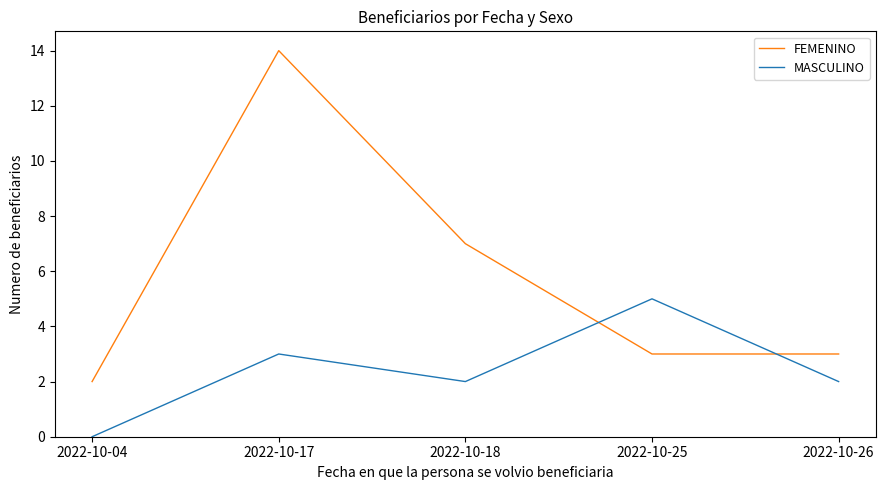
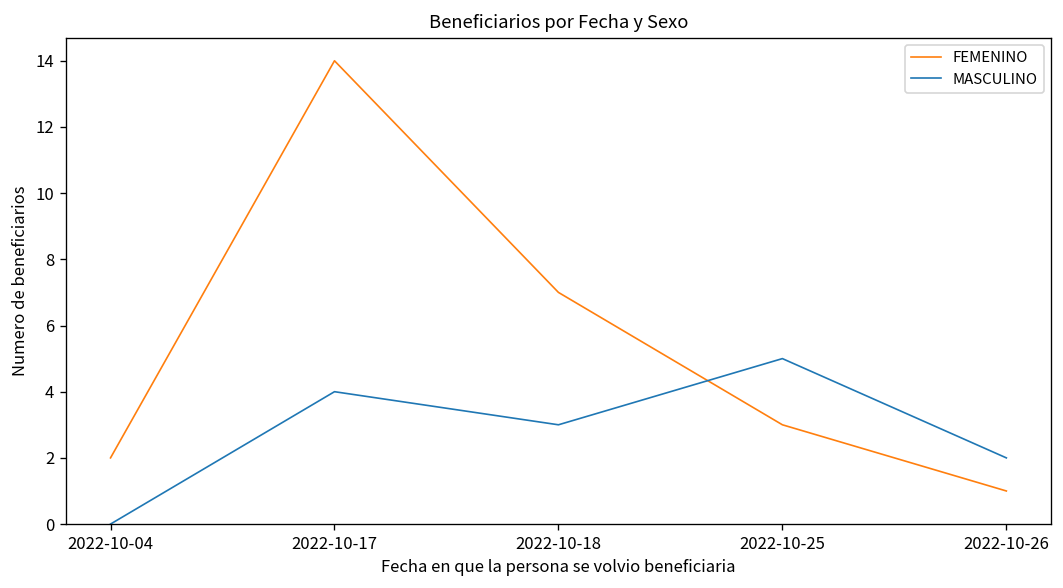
MASCULINO, 2022-10-17: 3 -> 4
MASCULINO, 2022-10-18: 2 -> 3
FEMENINO, 2022-10-26: 3 -> 1
